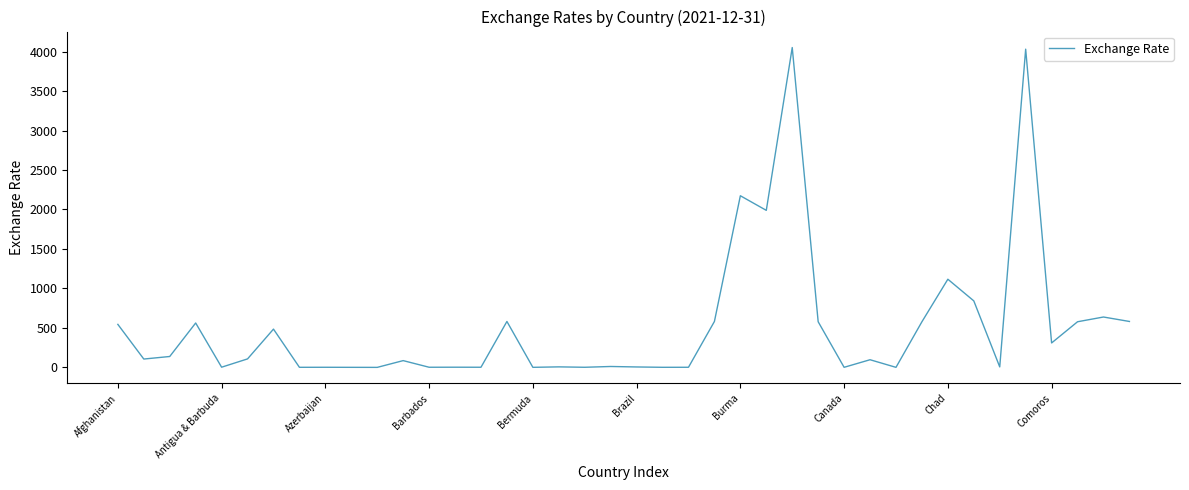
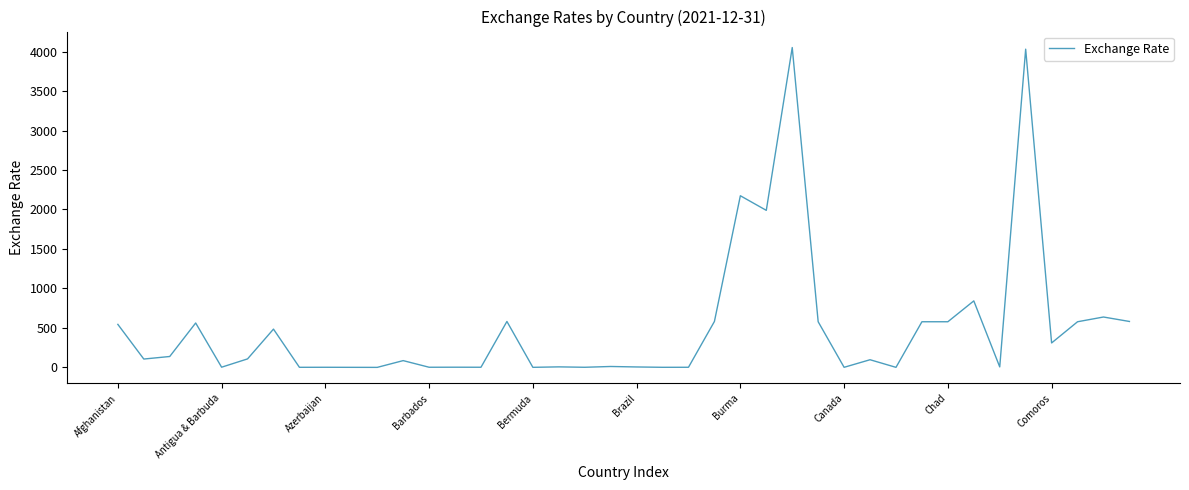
Chad: 1100 -> 600
